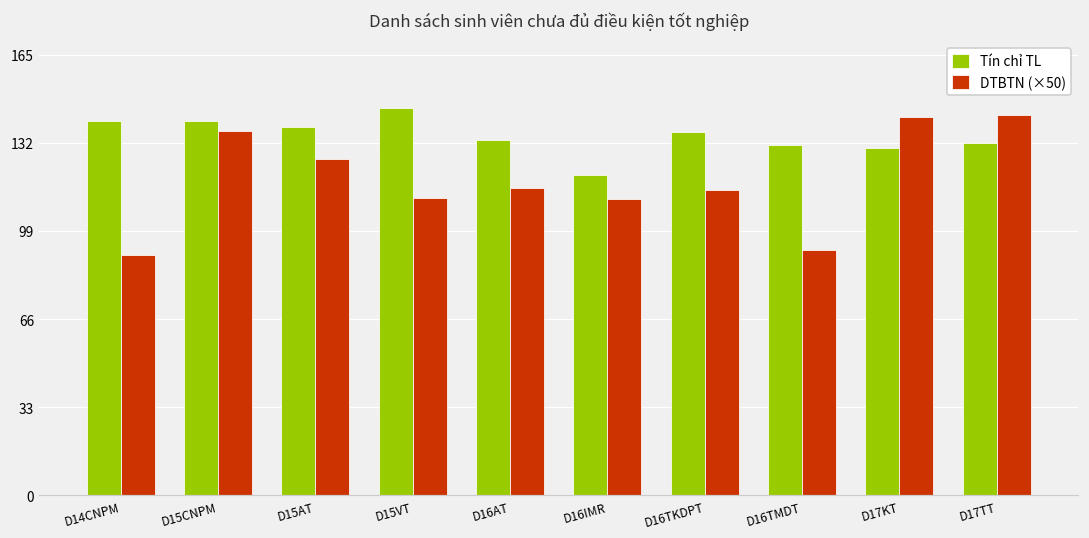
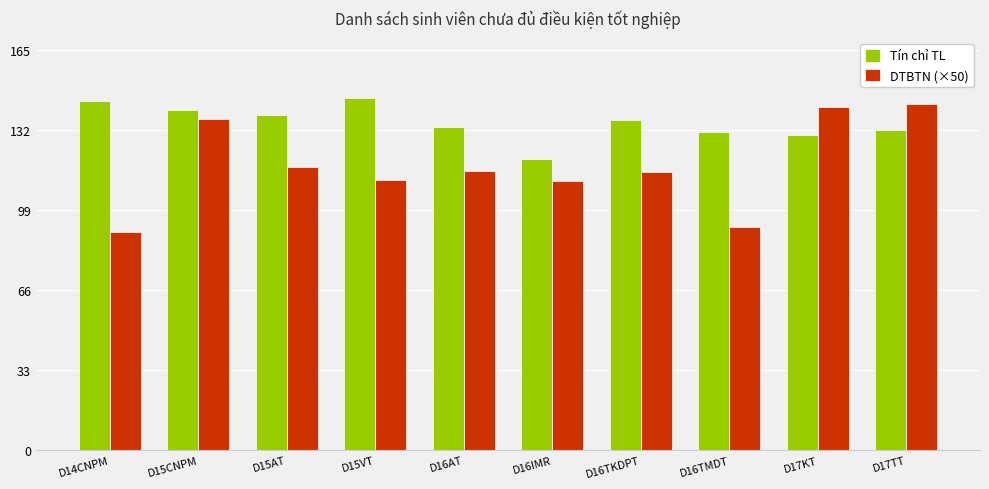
Tín chỉ TL, D14CNPM: 140 -> 144
DTBTN (×50), D15AT: 126 -> 117
